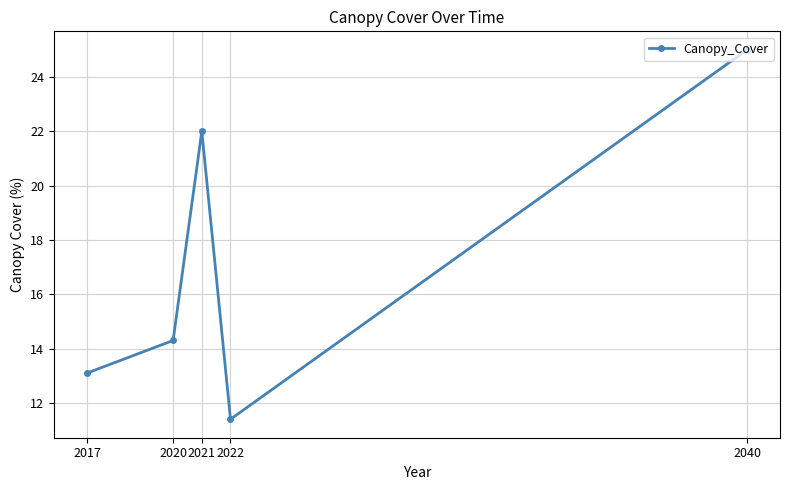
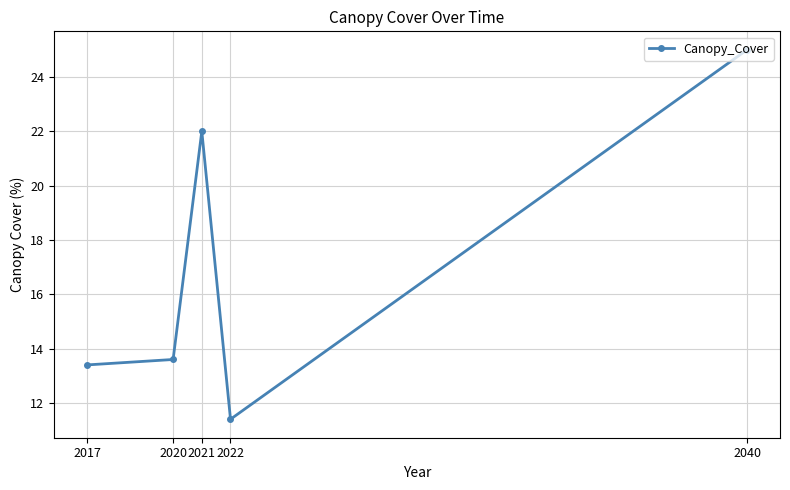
2017: 13.1 -> 13.4
2020: 14.3 -> 13.6
